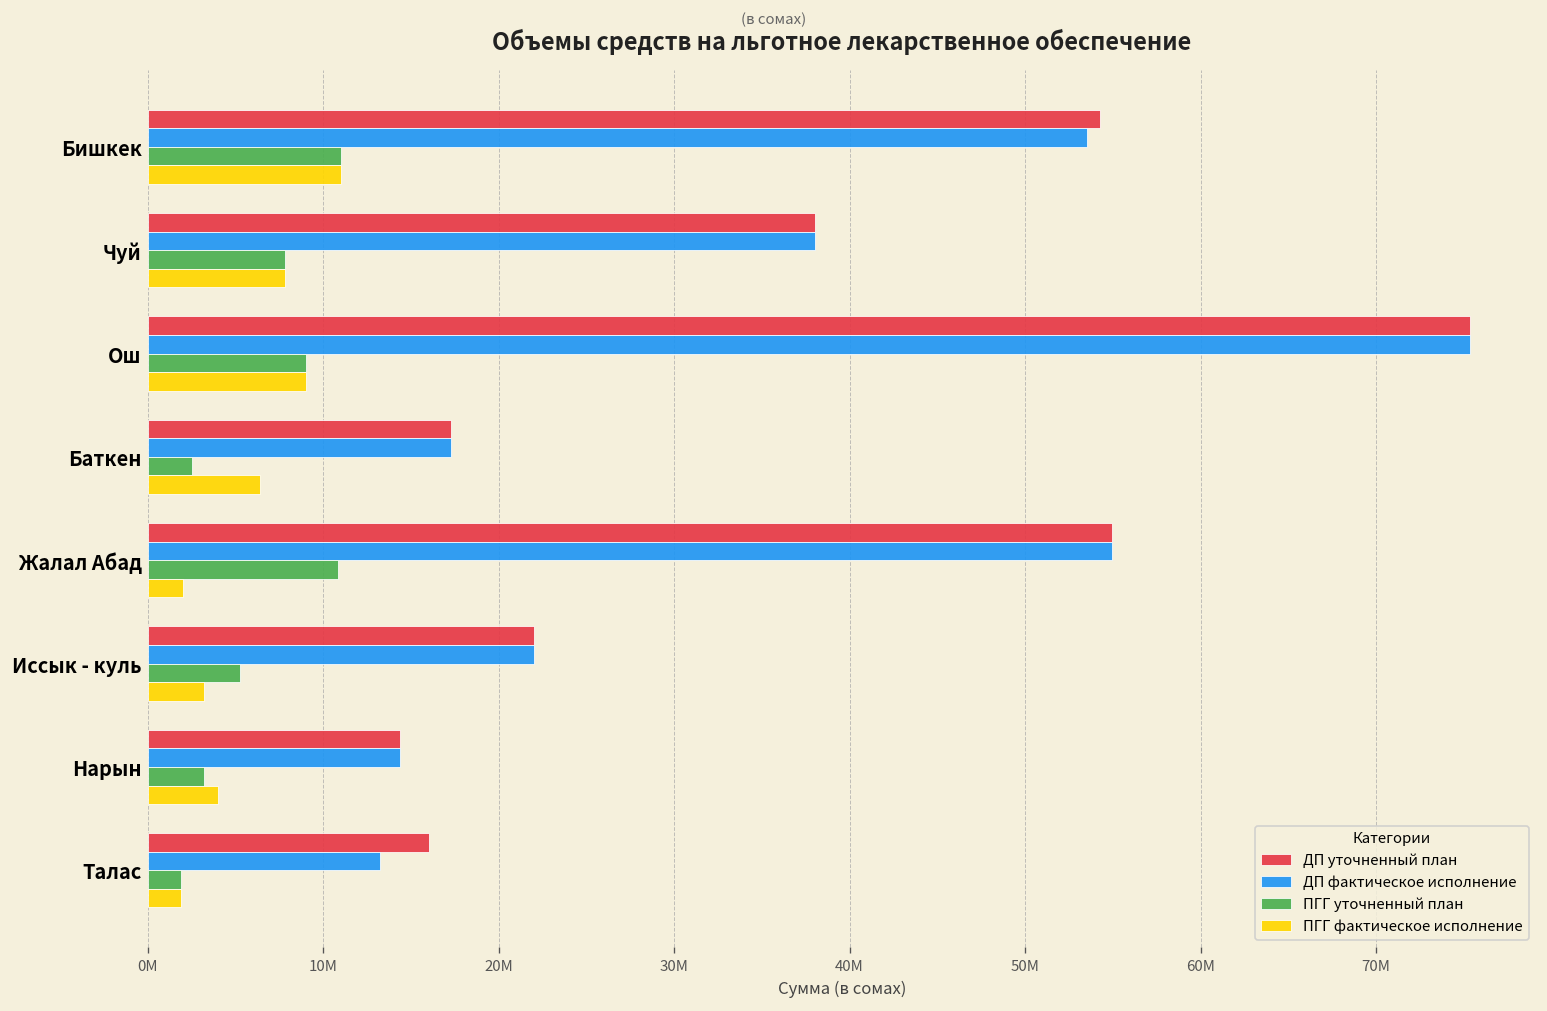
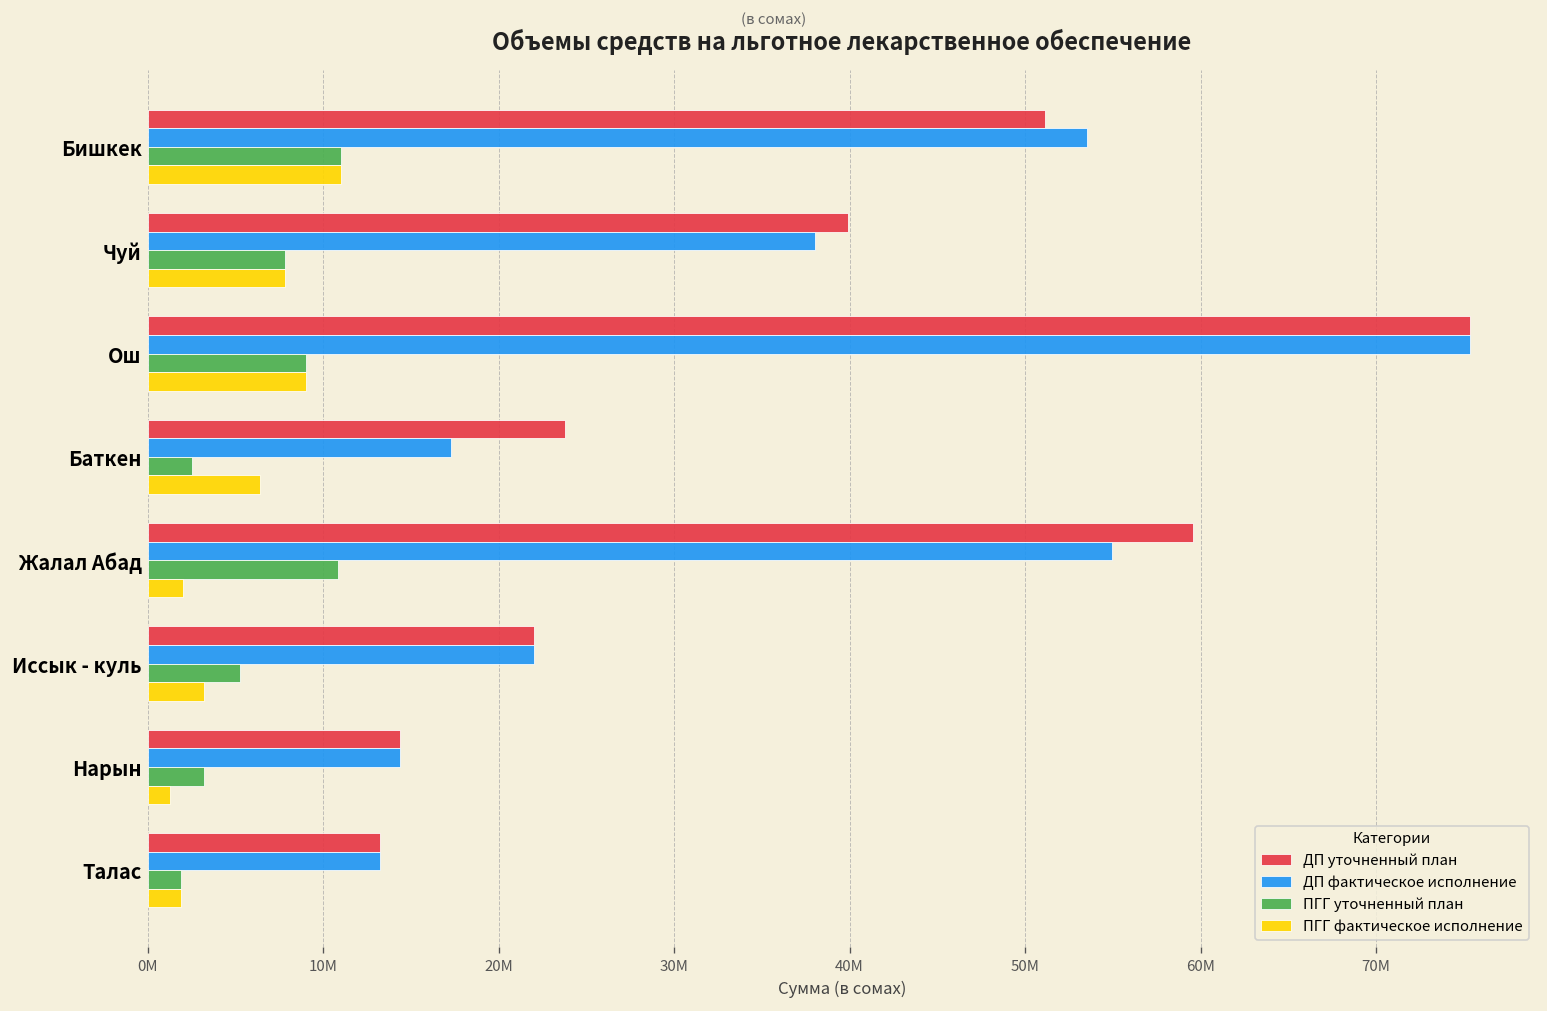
ДП уточненный план, Бишкек: 54300000 -> 51200000
ДП уточненный план, Чуй: 38000000 -> 39900000
ДП уточненный план, Баткен: 17300000 -> 23800000
ДП уточненный план, Жалал Абад: 54900000 -> 59600000
ПГГ фактическое исполнение, Нарын: 4000000 -> 1300000
ДП уточненный план, Талас: 16000000 -> 13200000
